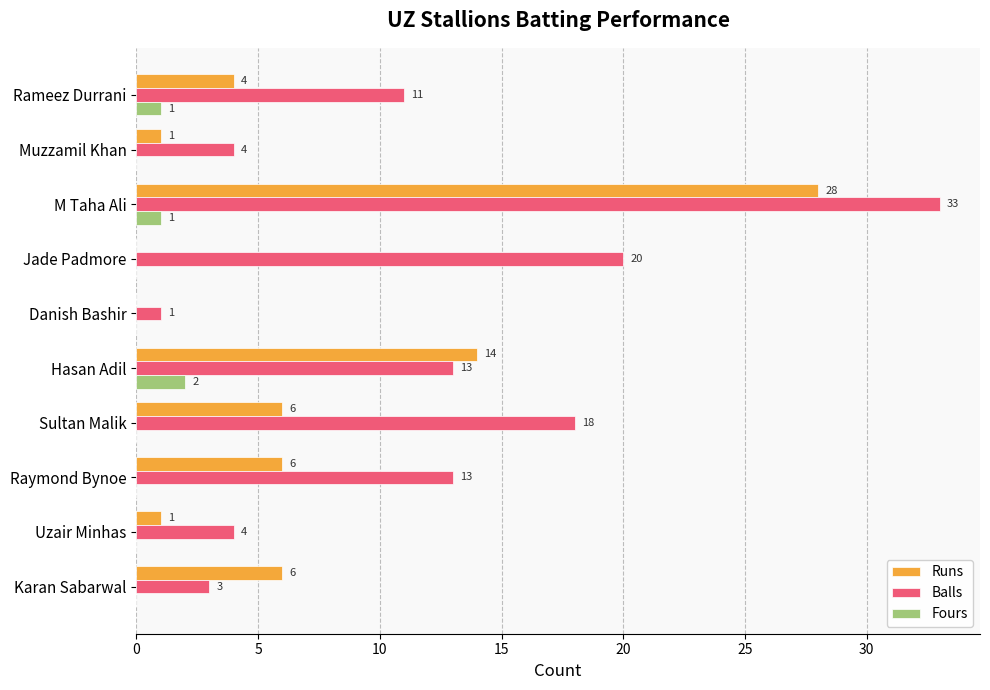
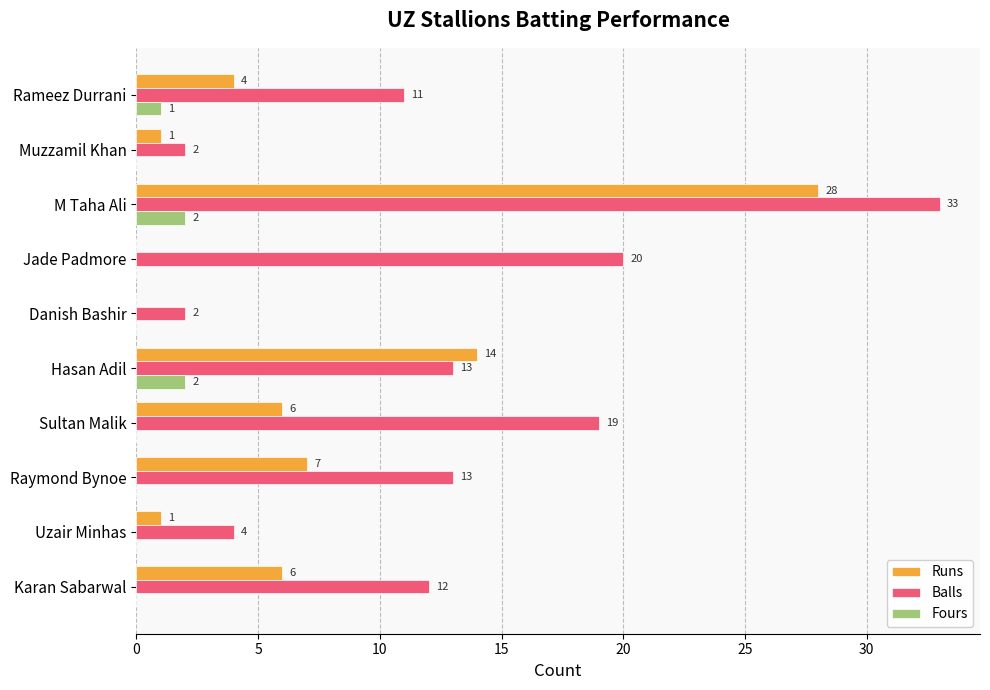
Balls, Muzzamil Khan: 4 -> 2
Fours, M Taha Ali: 1 -> 2
Balls, Danish Bashir: 1 -> 2
Balls, Sultan Malik: 18 -> 19
Runs, Raymond Bynoe: 6 -> 7
Balls, Karan Sabarwal: 3 -> 12
